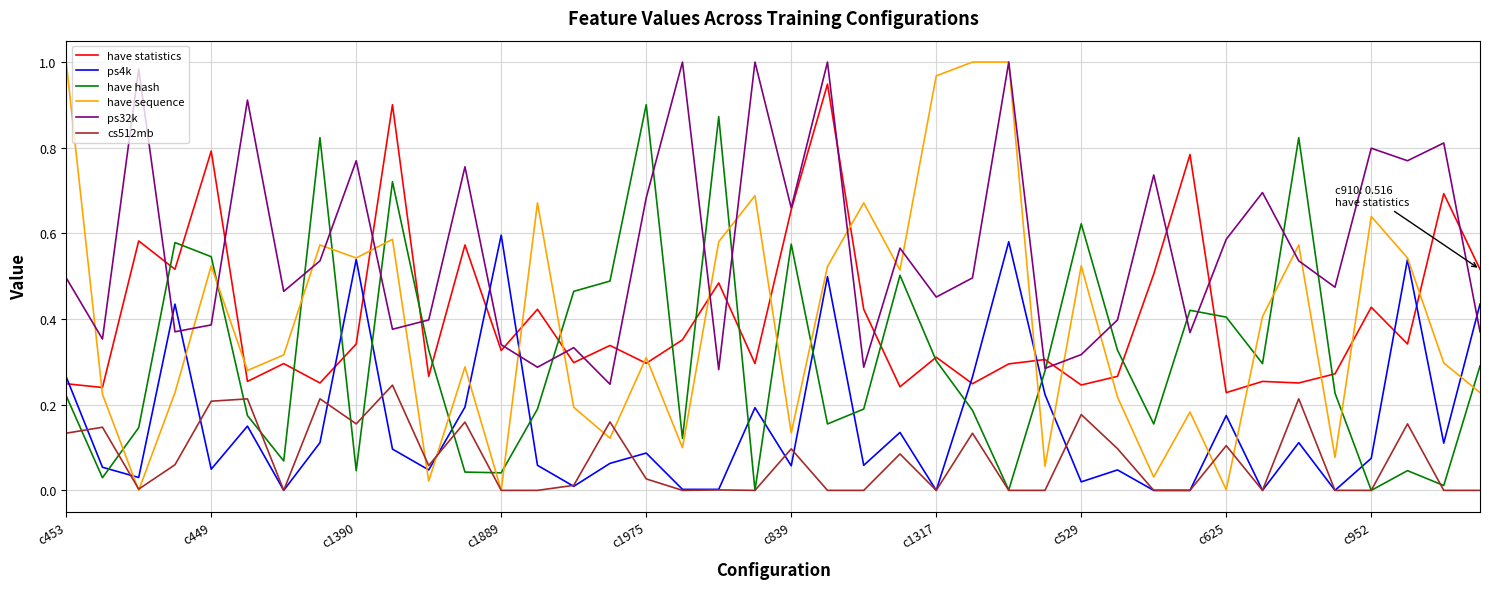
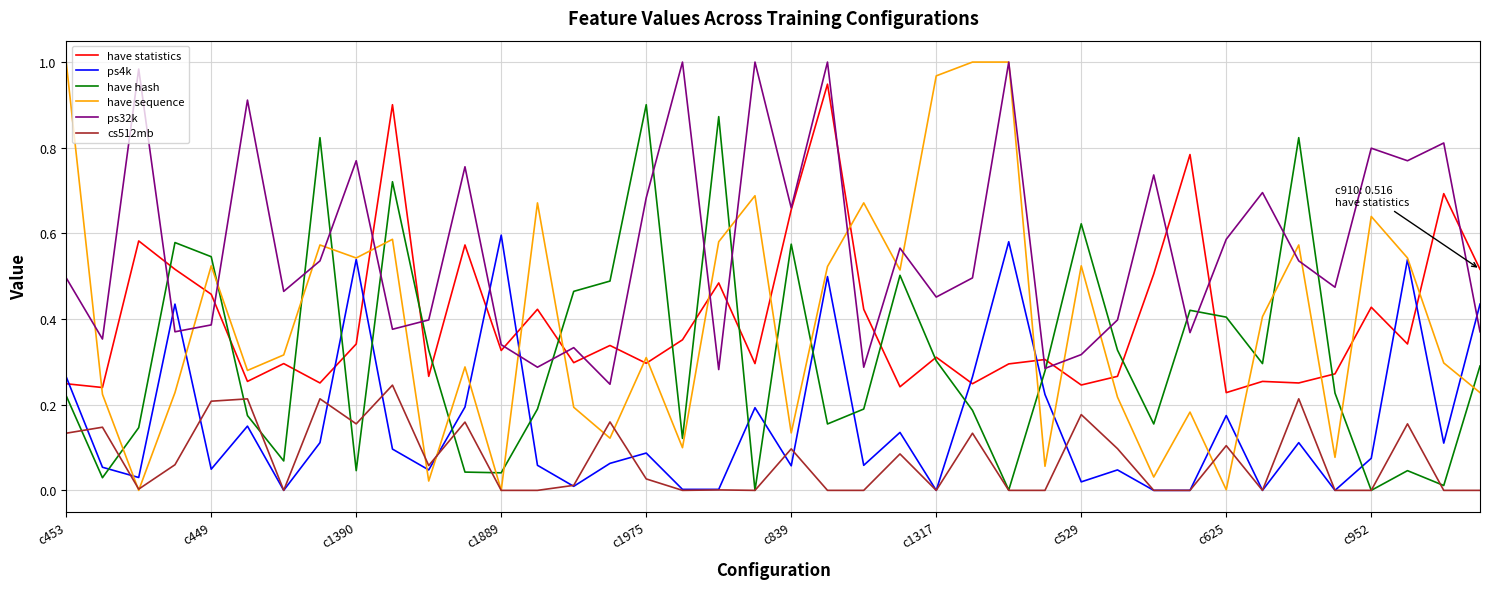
have statistics, c449: 0.79 -> 0.46
